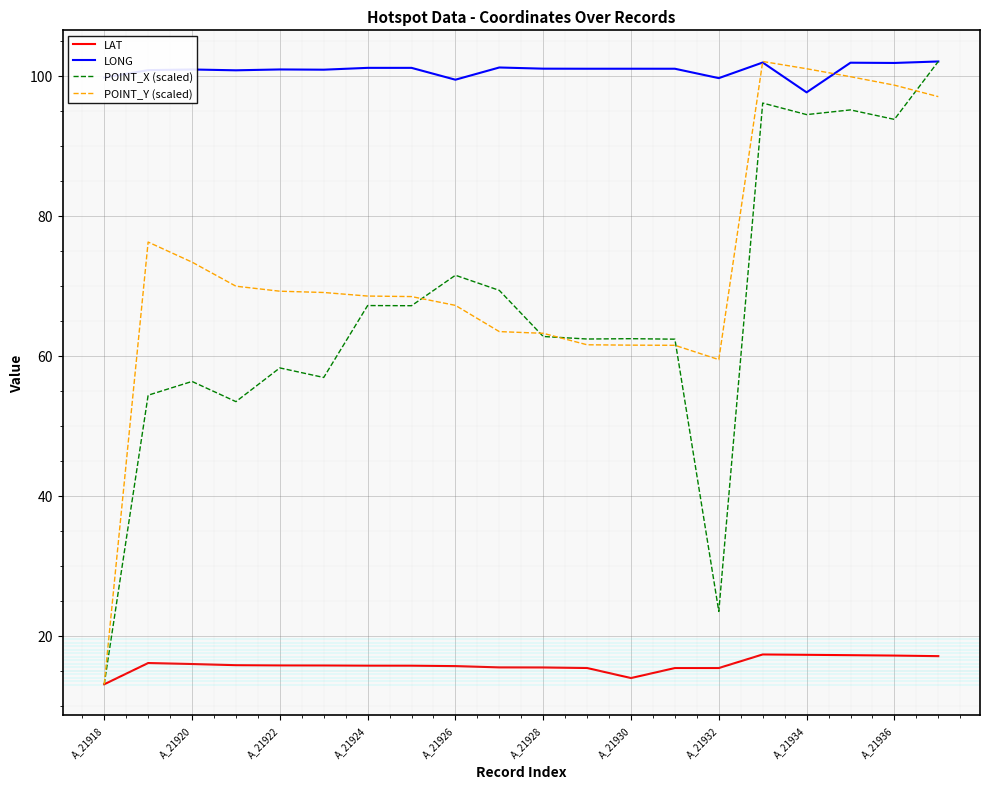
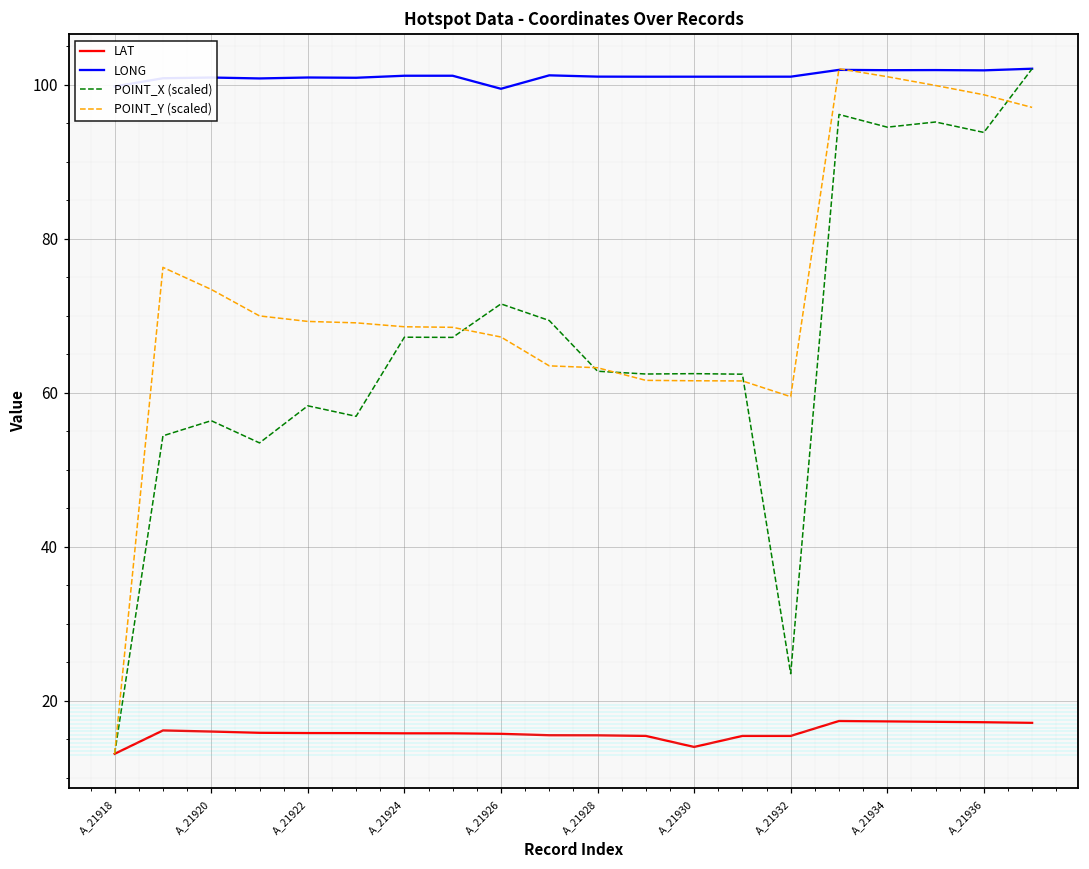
LONG, A_21932: 100 -> 101
LONG, A_21934: 98 -> 102
